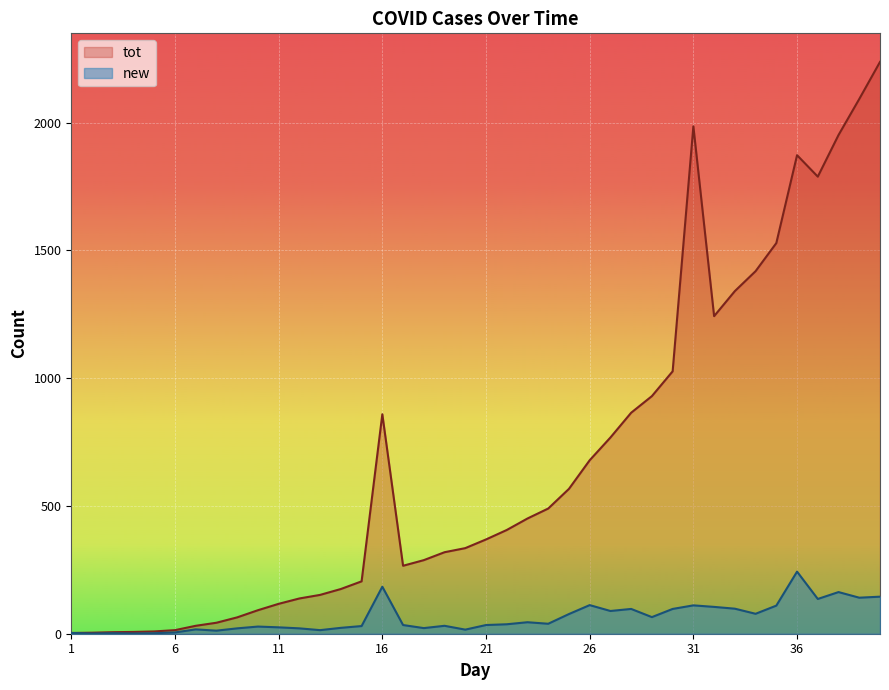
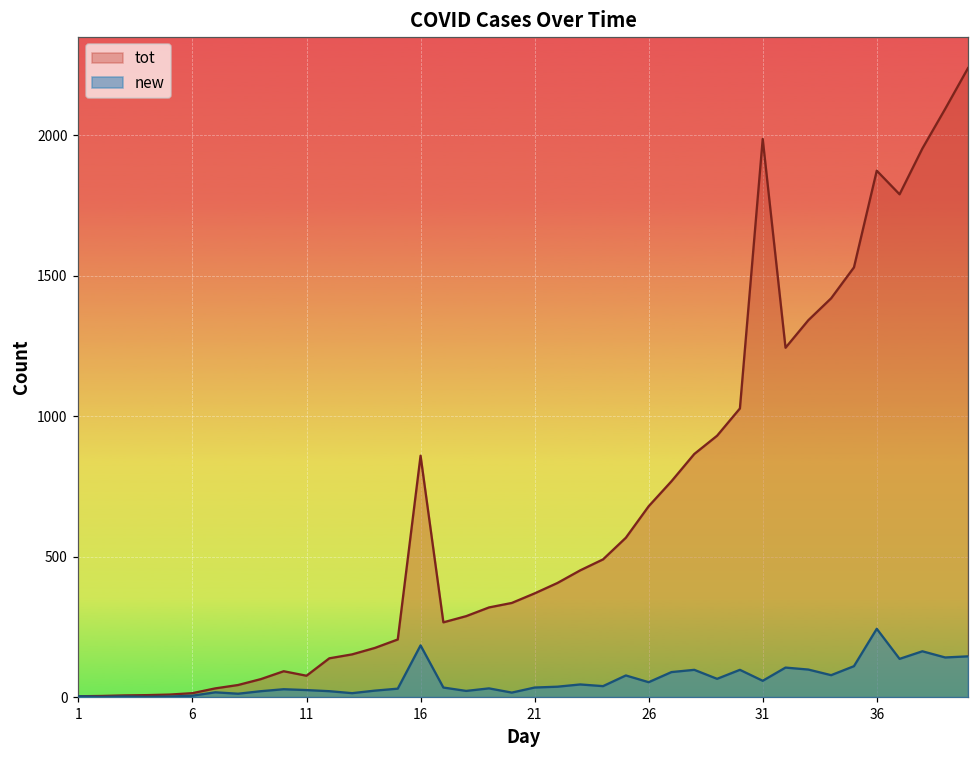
tot, 11: 120 -> 80
new, 26: 110 -> 50
new, 31: 110 -> 60
